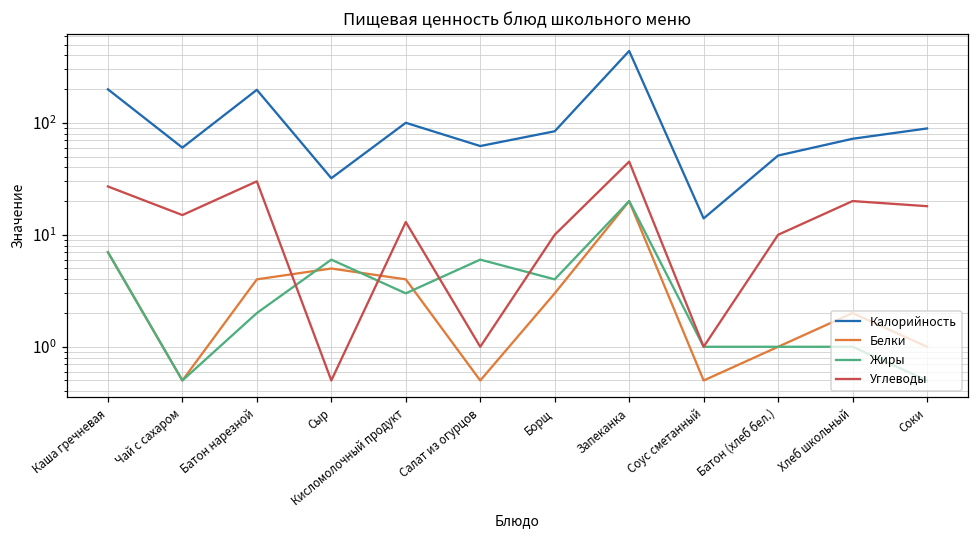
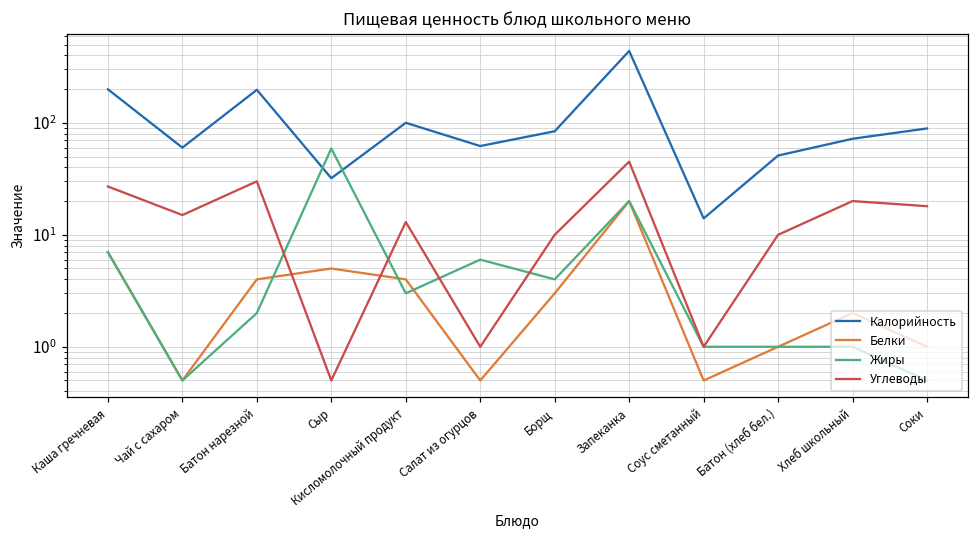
Жиры, Сыр: 6 -> 60
